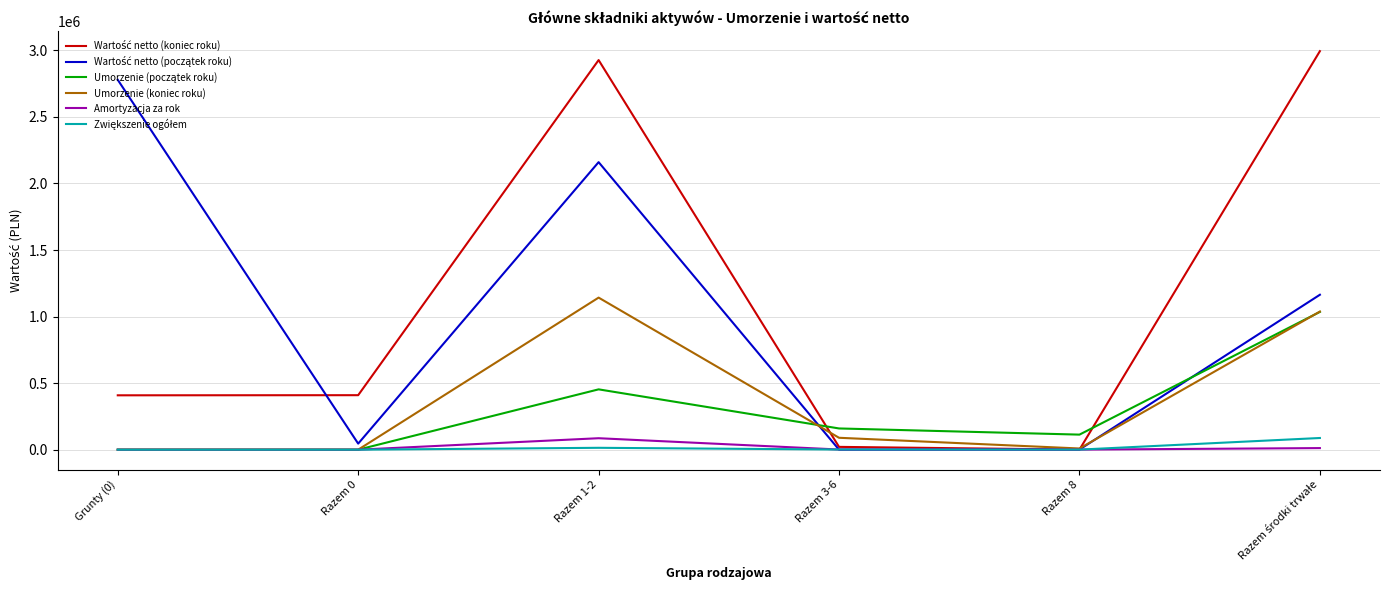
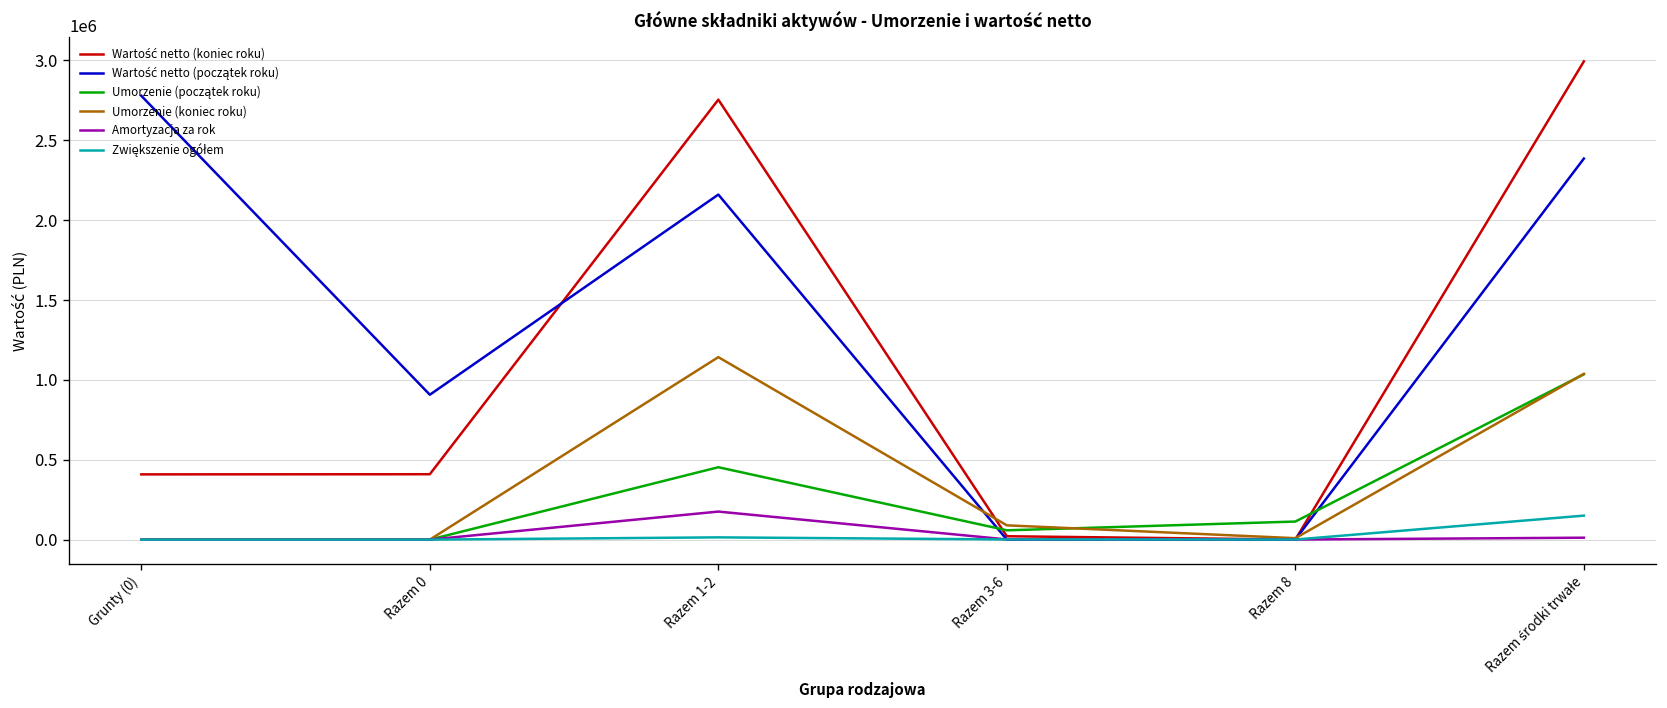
Wartość netto (początek roku), Razem 0: 50000 -> 910000
Wartość netto (koniec roku), Razem 1-2: 2930000 -> 2750000
Amortyzacja za rok, Razem 1-2: 90000 -> 180000
Umorzenie (początek roku), Razem 3-6: 160000 -> 60000
Wartość netto (początek roku), Razem środki trwałe: 1160000 -> 2390000
Zwiększenie ogółem, Razem środki trwałe: 90000 -> 150000
